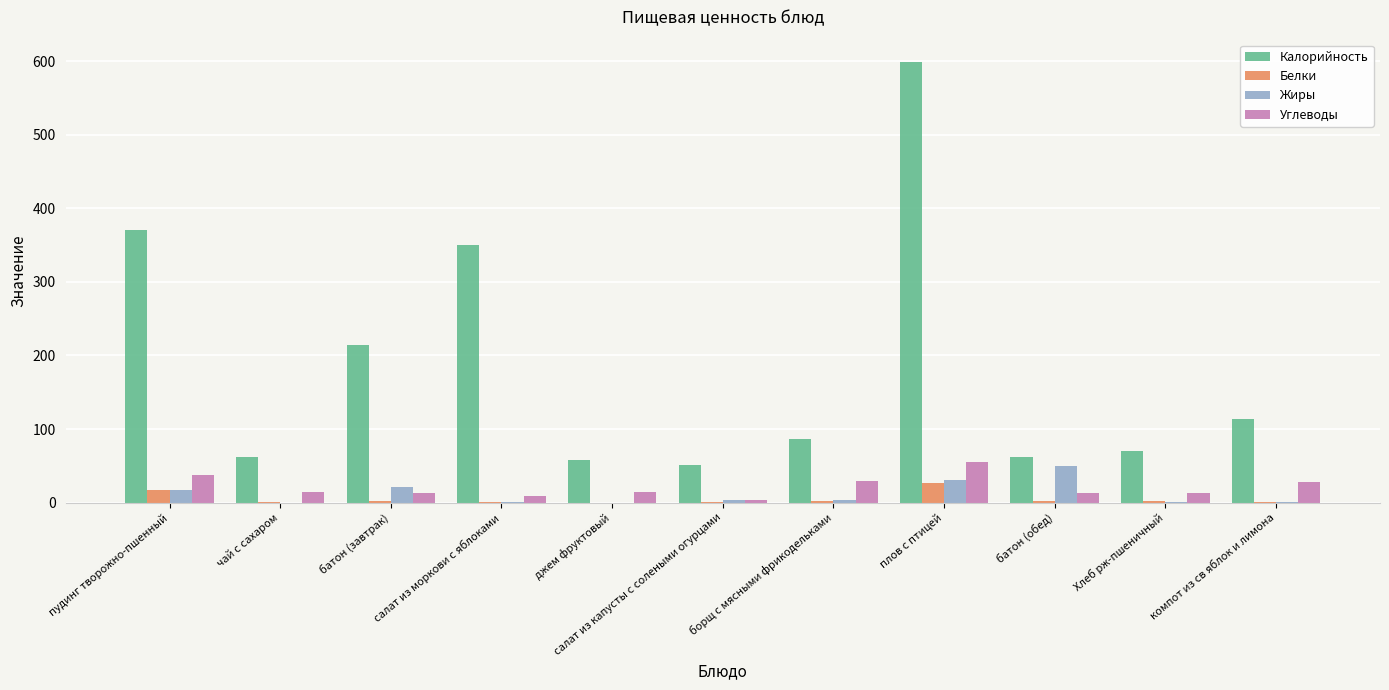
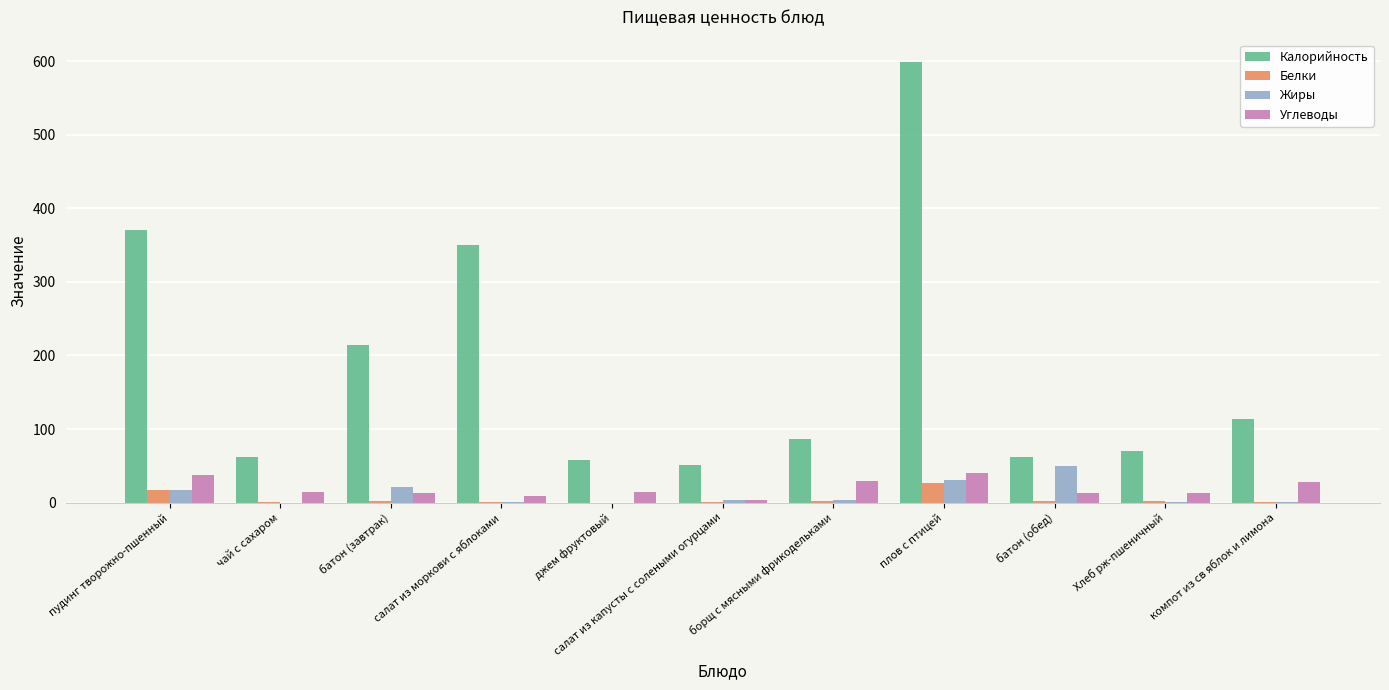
Углеводы, плов с птицей: 60 -> 40
